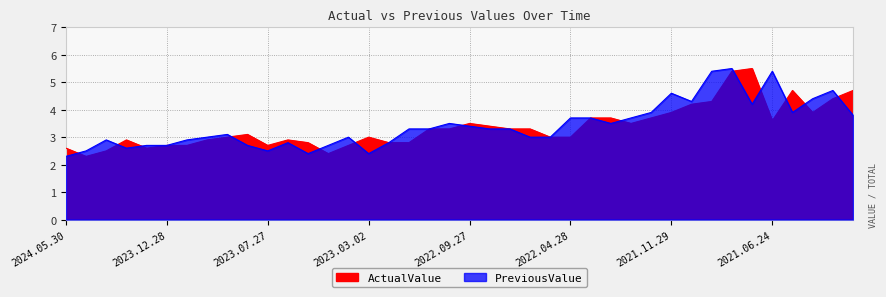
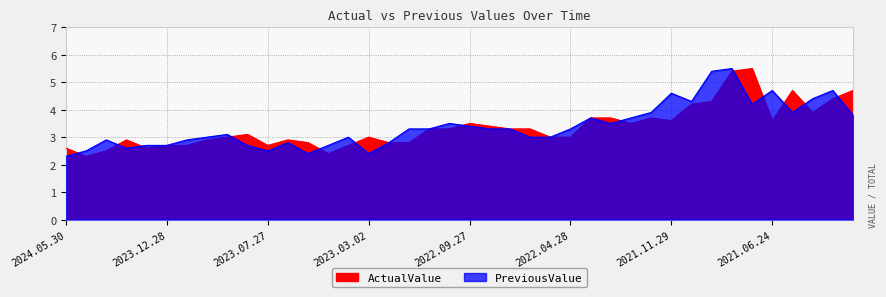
PreviousValue, 2022.04.28: 3.7 -> 3.3
ActualValue, 2021.11.29: 3.9 -> 3.6
PreviousValue, 2021.06.24: 5.4 -> 4.7
